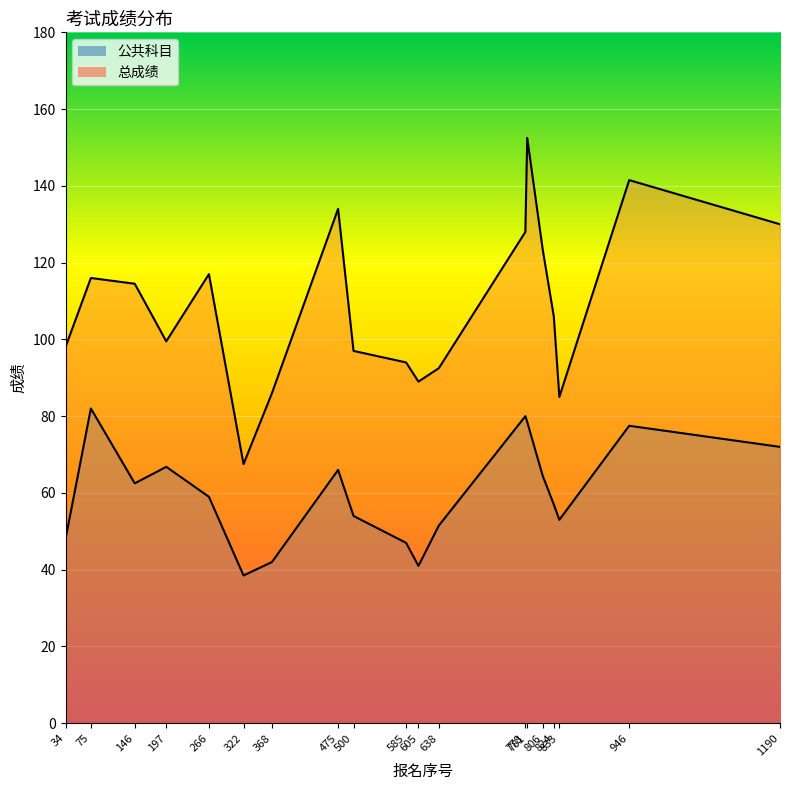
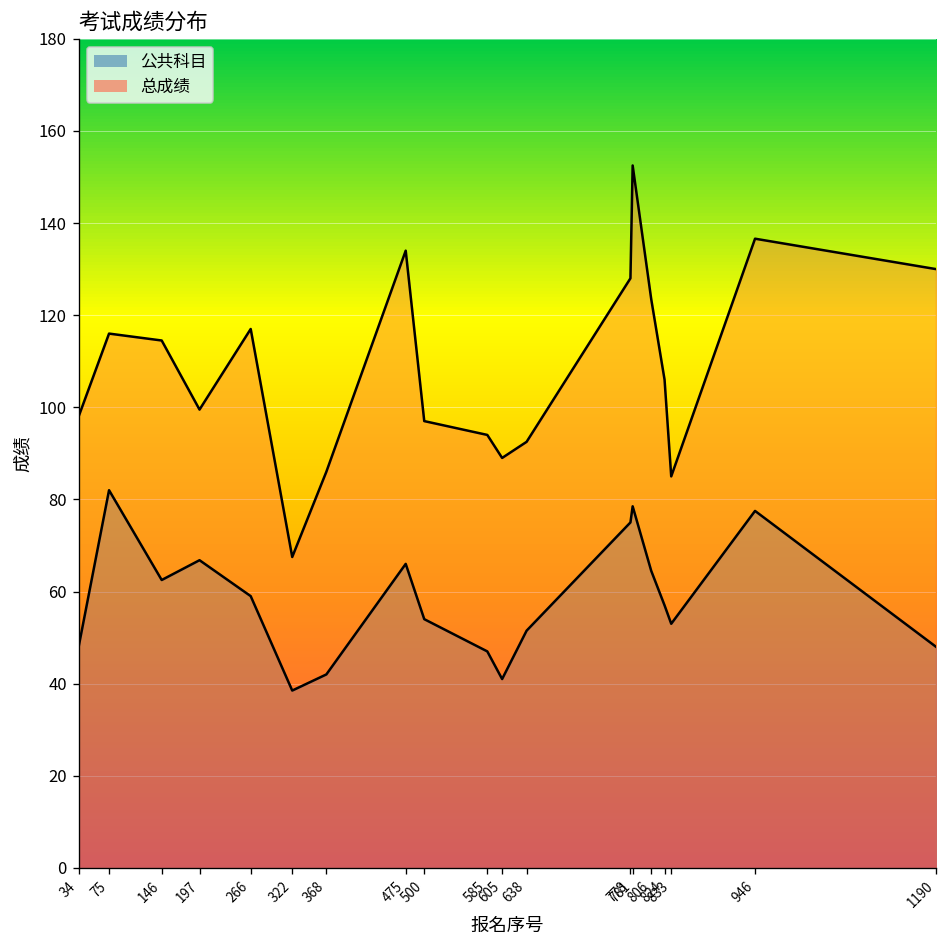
公共科目, 778: 80 -> 75
总成绩, 946: 142 -> 137
公共科目, 1190: 72 -> 48
